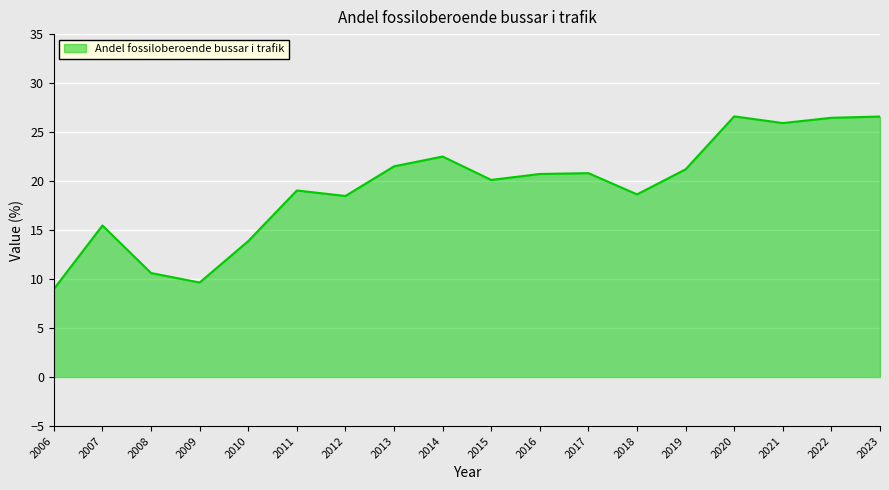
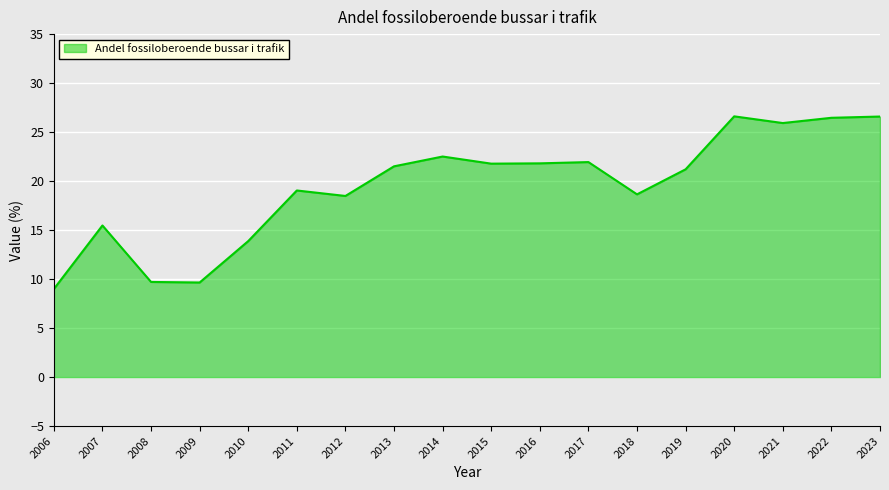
2008: 11 -> 10
2015: 20 -> 22
2016: 21 -> 22
2017: 21 -> 22
